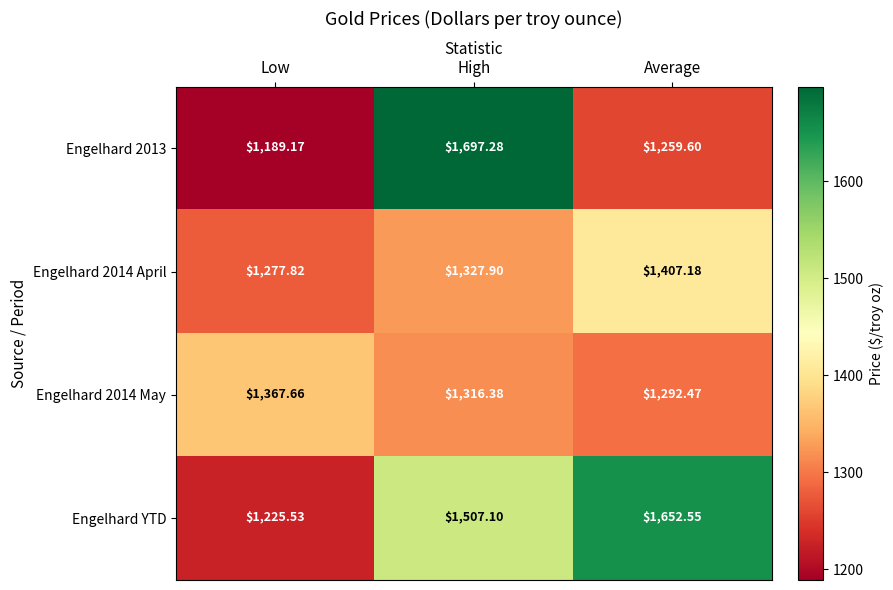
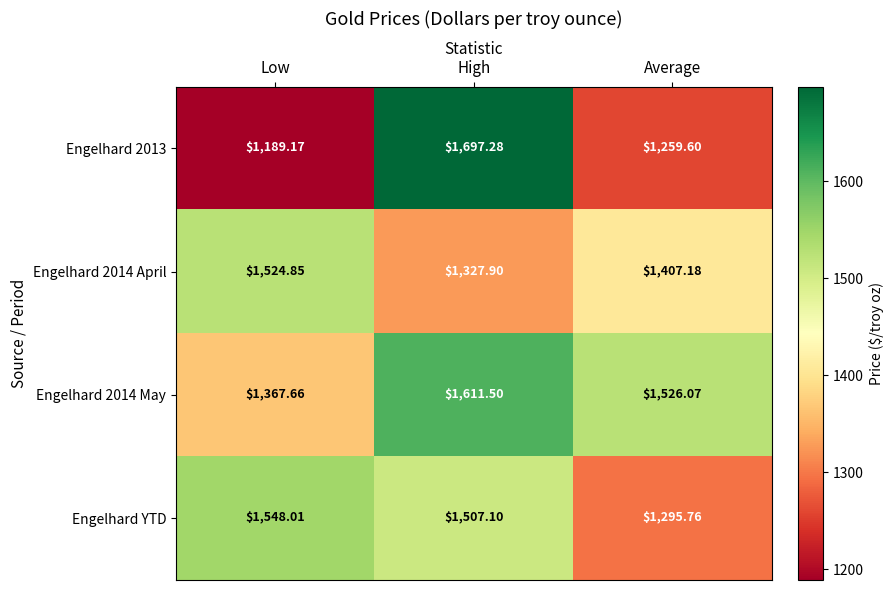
Engelhard 2014 April, Low: $1,277.82 -> $1,524.85
Engelhard 2014 May, High: $1,316.38 -> $1,611.50
Engelhard 2014 May, Average: $1,292.47 -> $1,526.07
Engelhard YTD, Low: $1,225.53 -> $1,548.01
Engelhard YTD, Average: $1,652.55 -> $1,295.76
